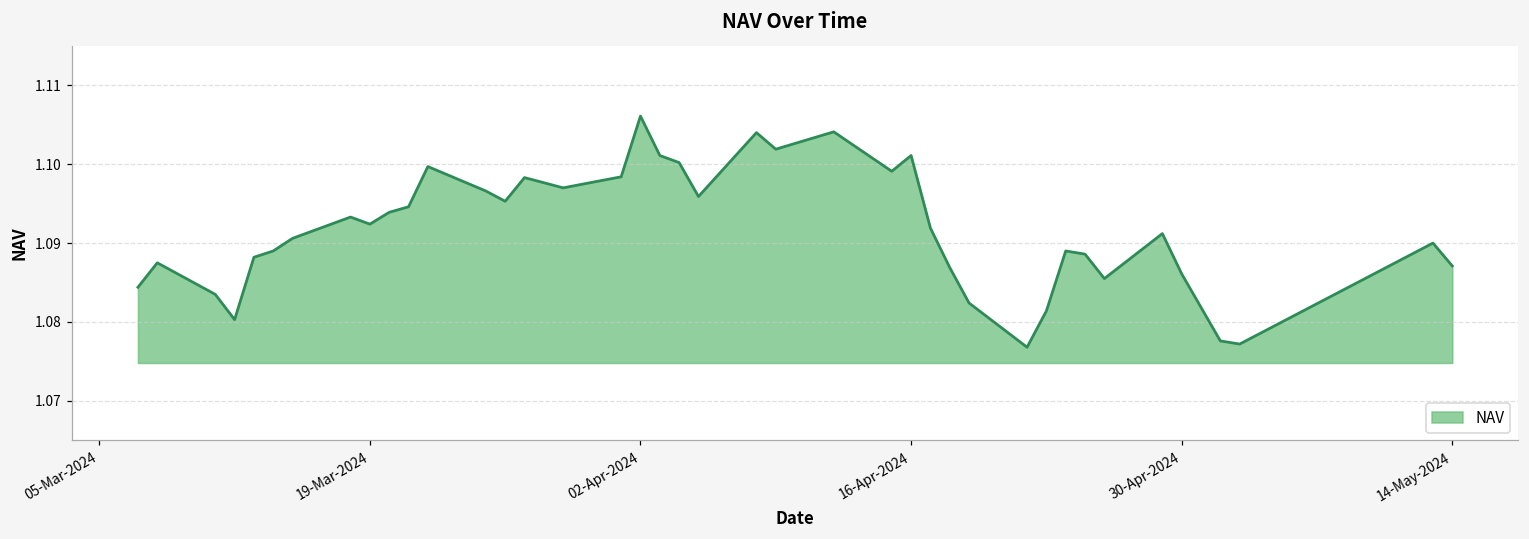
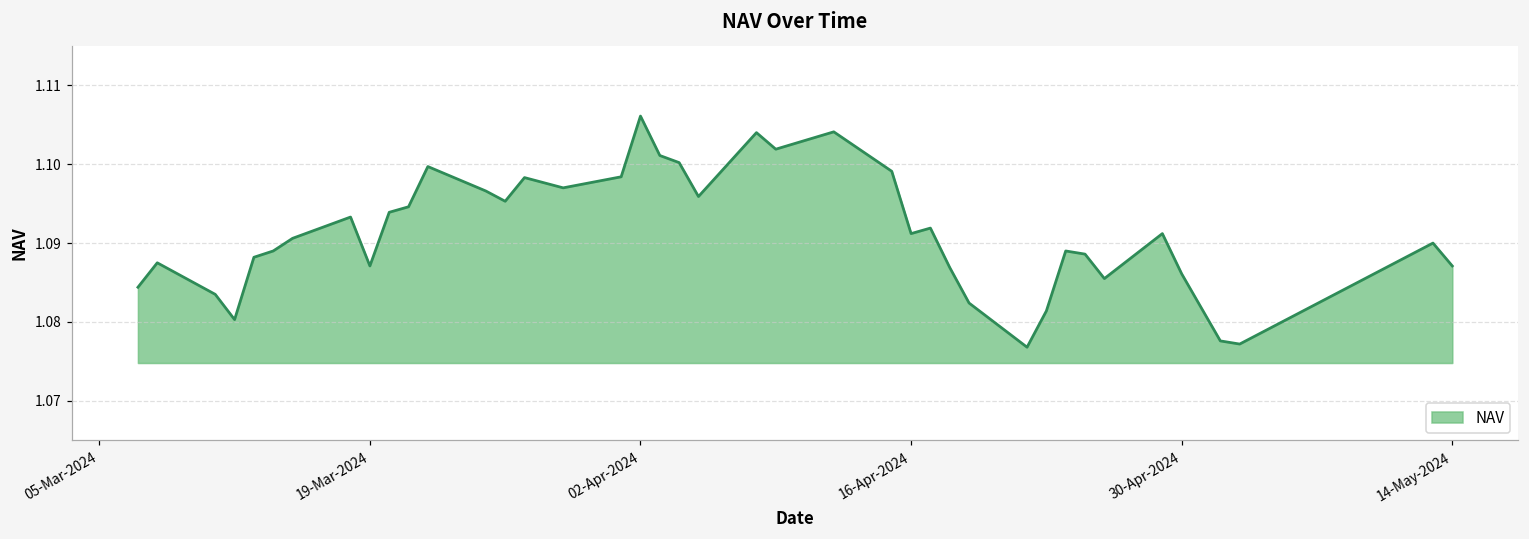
19-Mar-2024: 1.092 -> 1.087
16-Apr-2024: 1.101 -> 1.091
